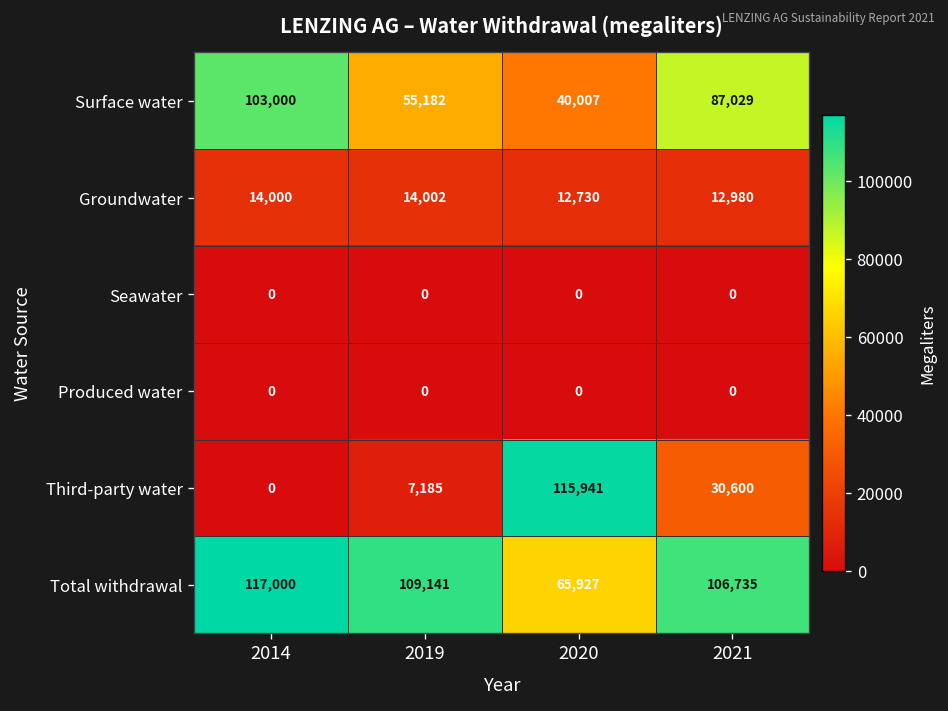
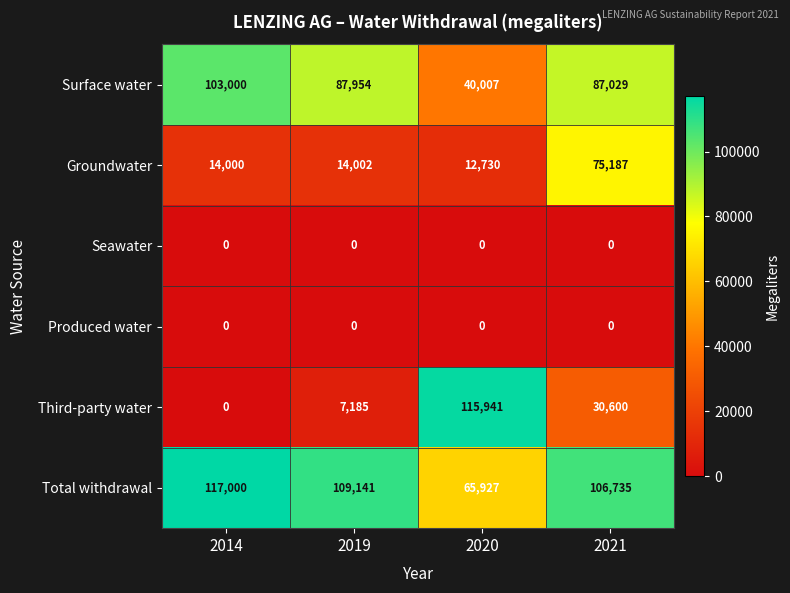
Surface water, 2019: 55,182 -> 87,954
Groundwater, 2021: 12,980 -> 75,187
